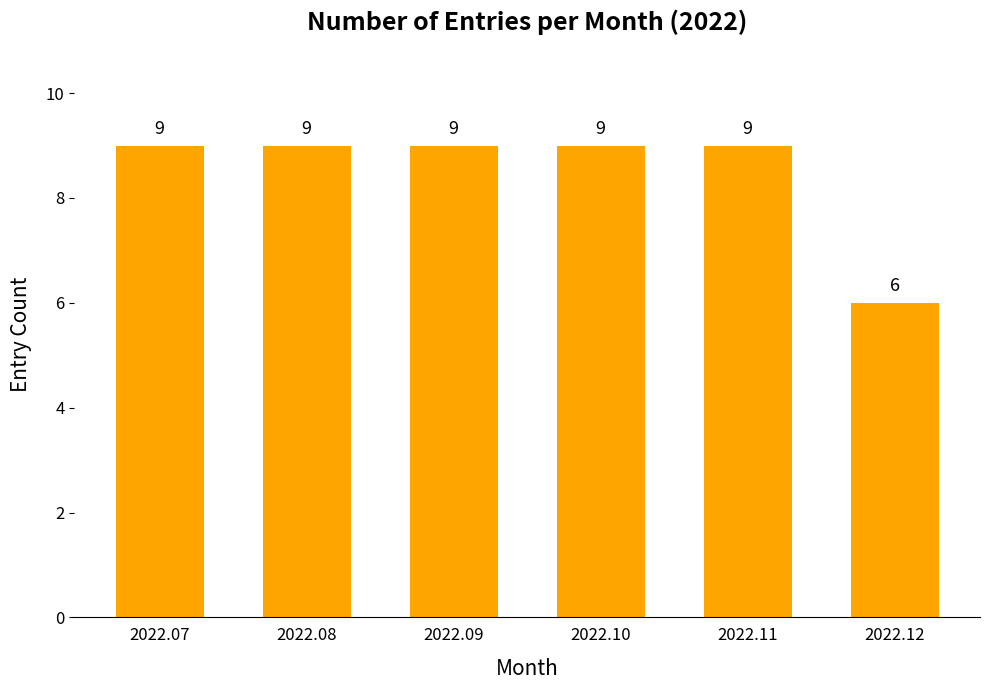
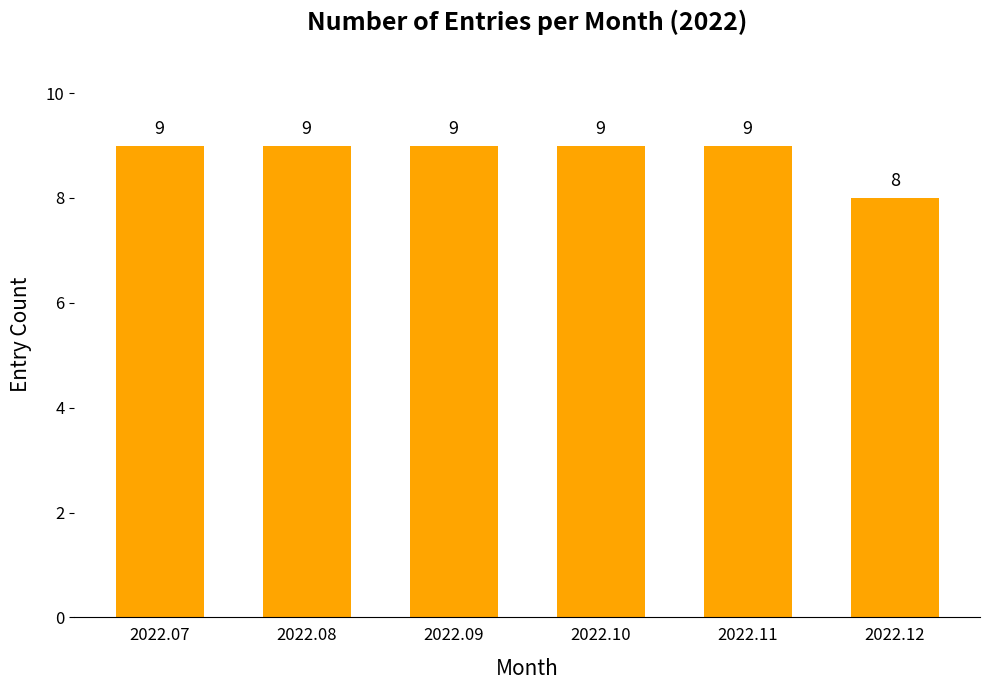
2022.12: 6 -> 8
